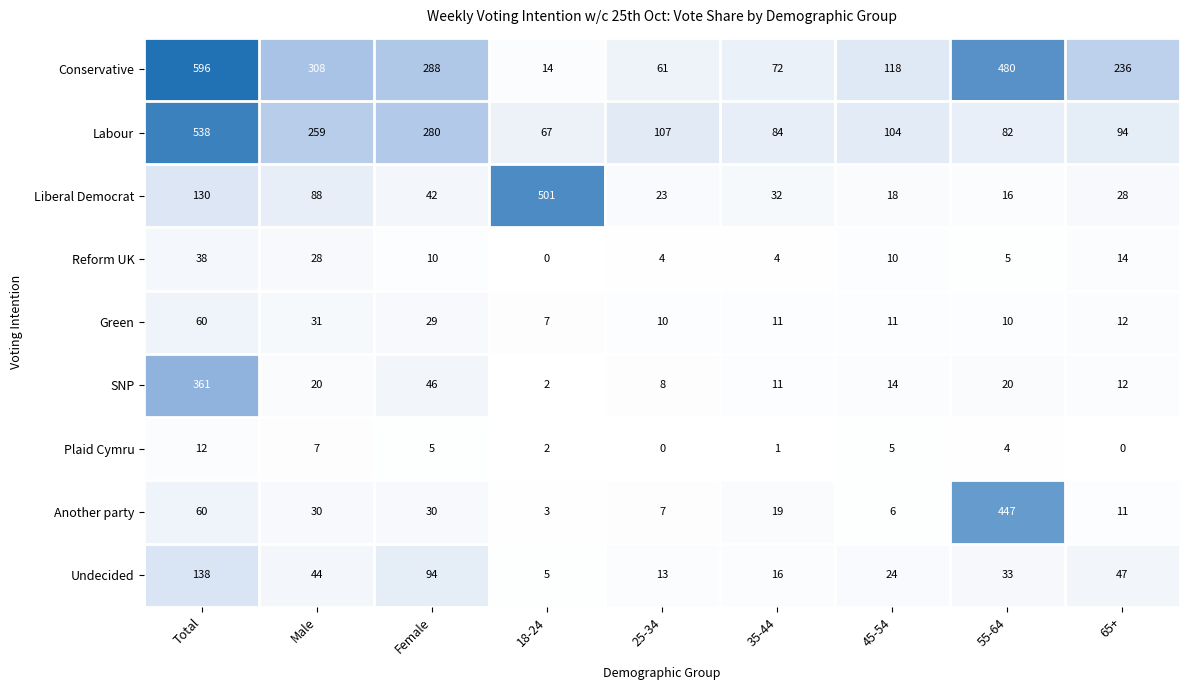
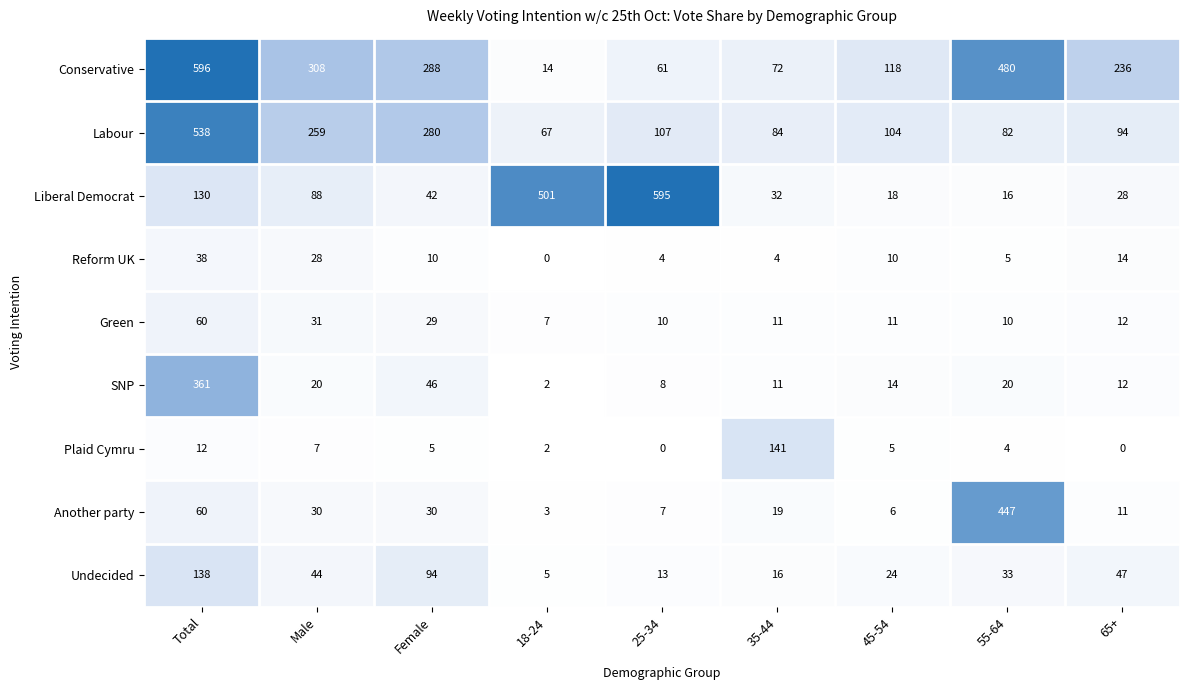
Liberal Democrat, 25-34: 23 -> 595
Plaid Cymru, 35-44: 1 -> 141
